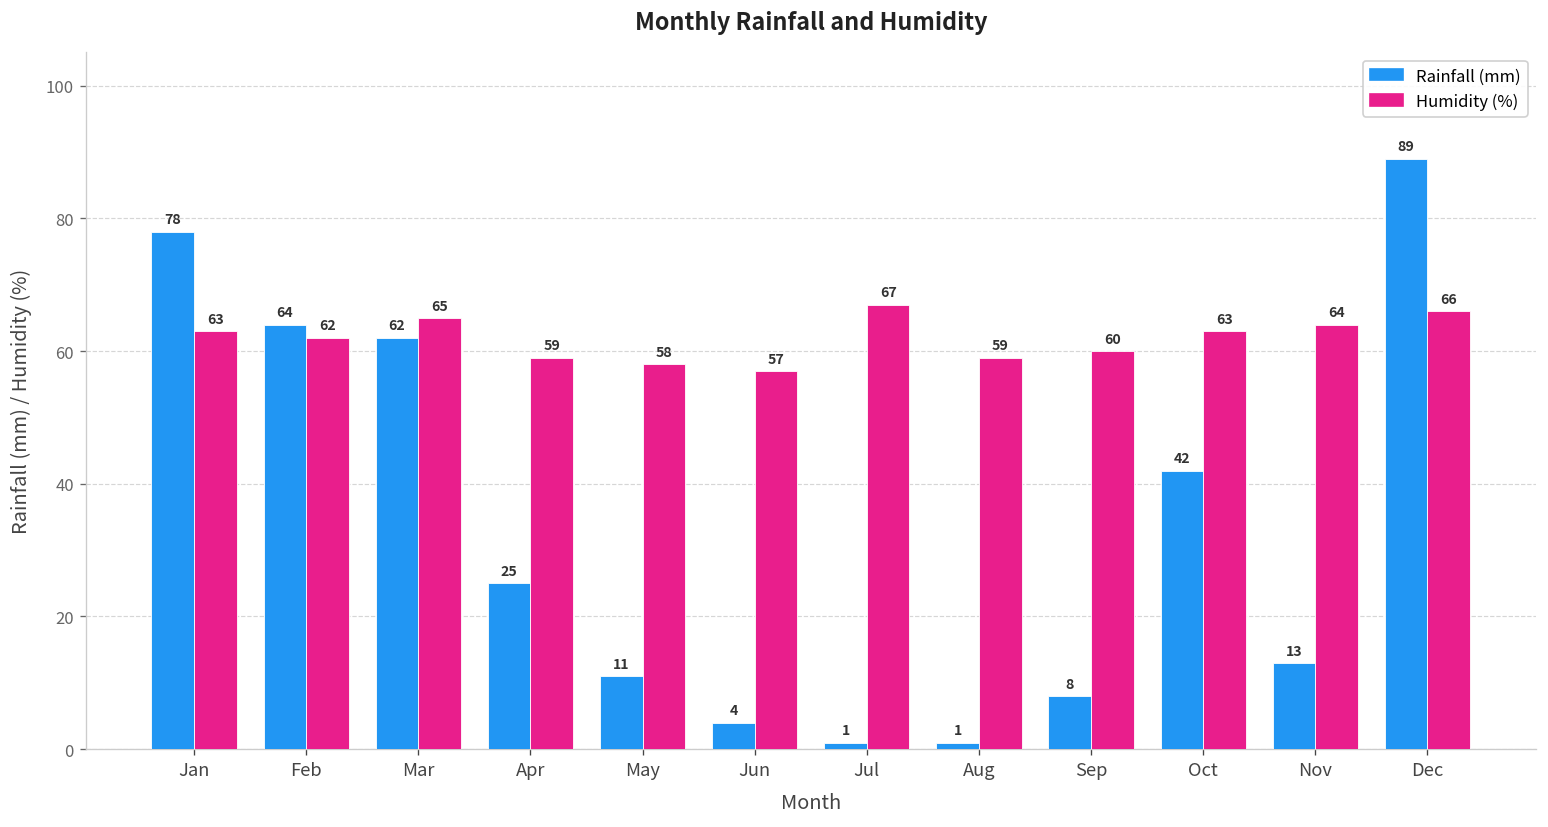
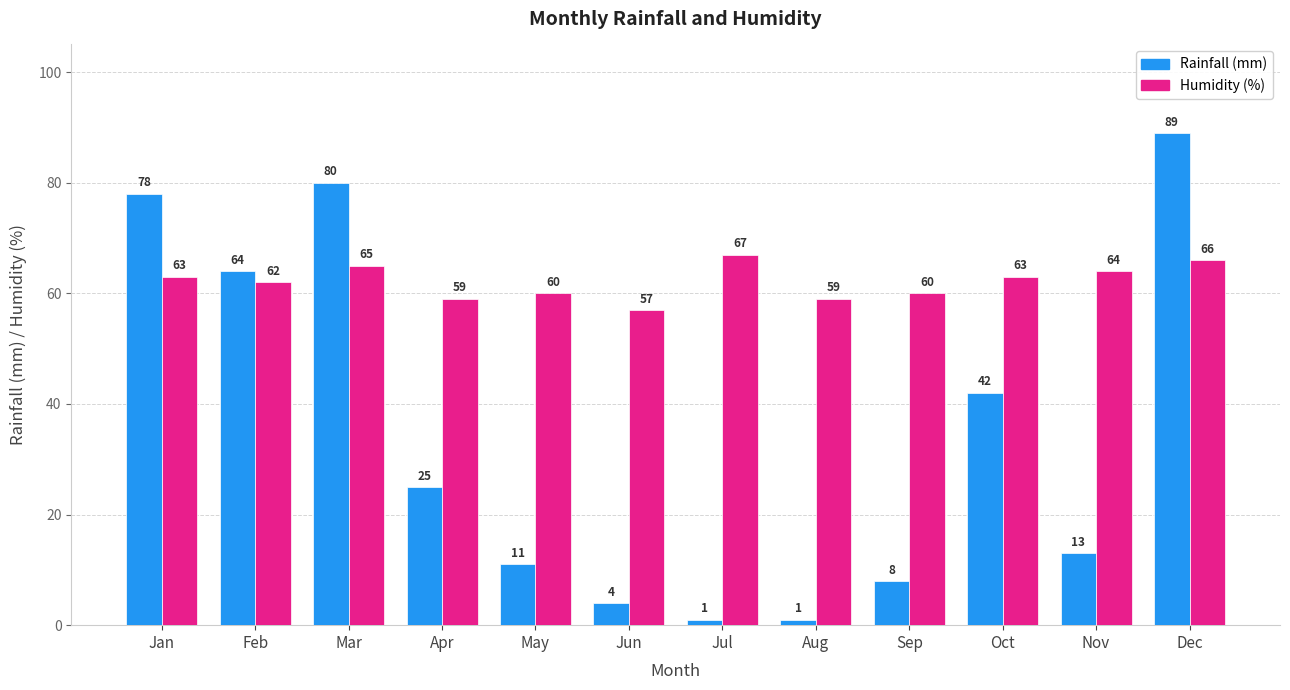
Rainfall (mm), Mar: 62 -> 80
Humidity (%), May: 58 -> 60
